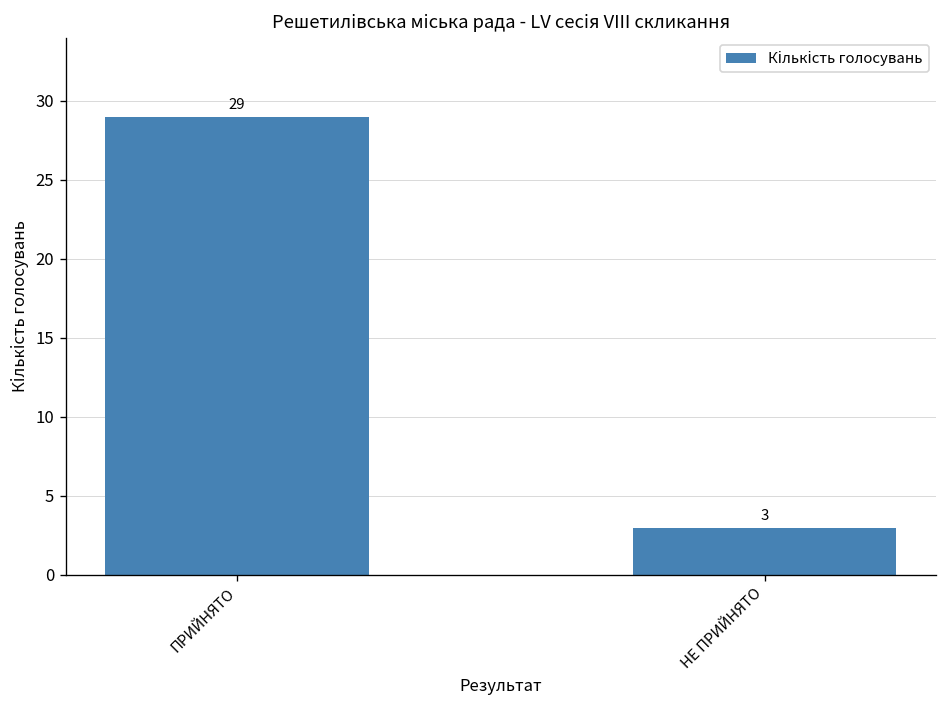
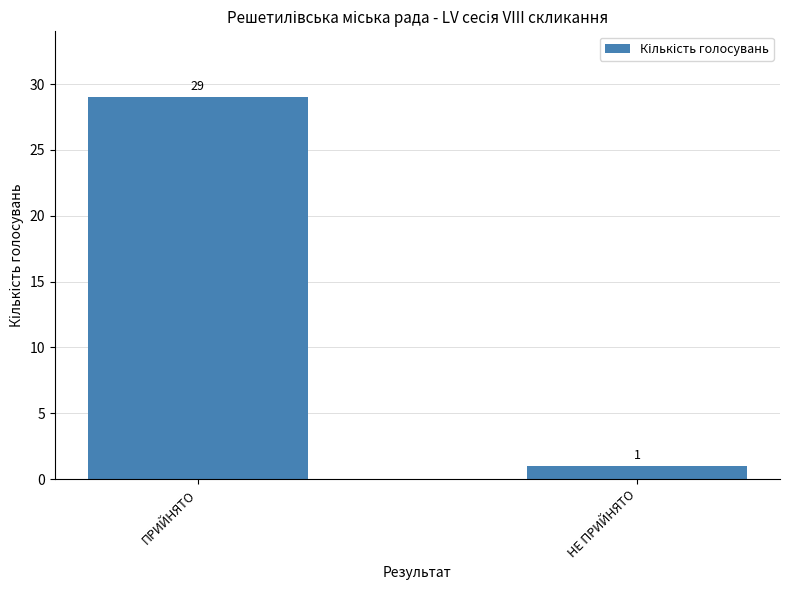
НЕ ПРИЙНЯТО: 3 -> 1
